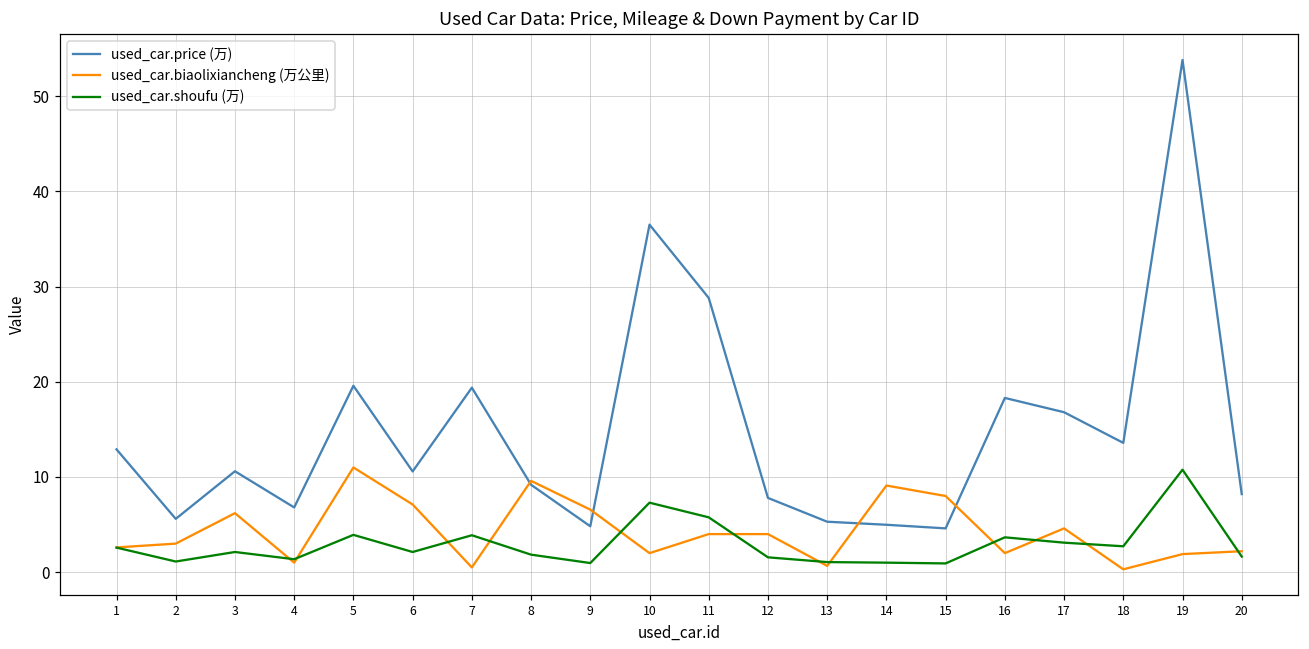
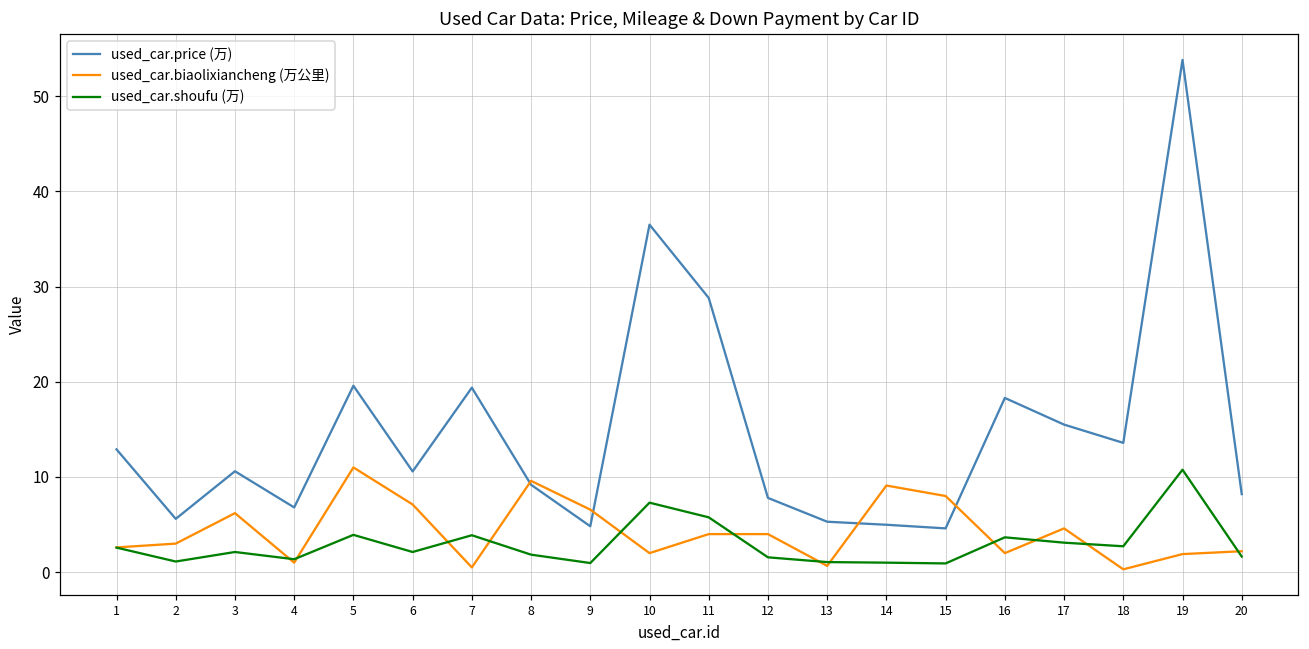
used_car.price (万), 17: 17 -> 16
